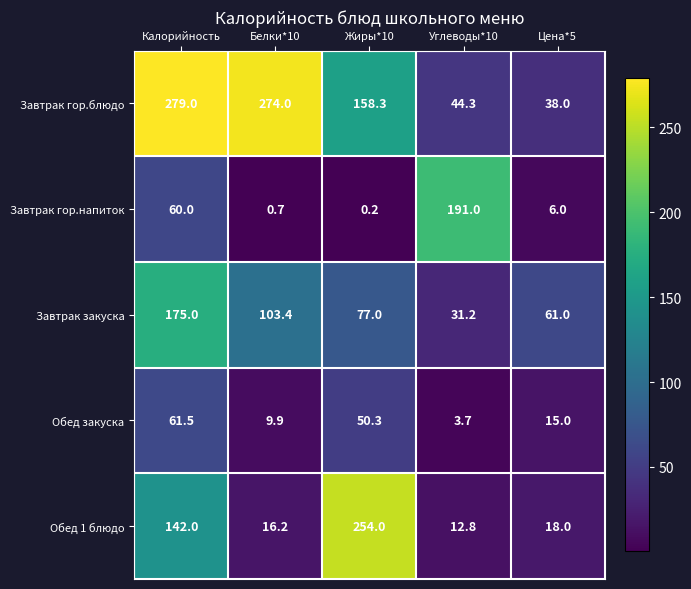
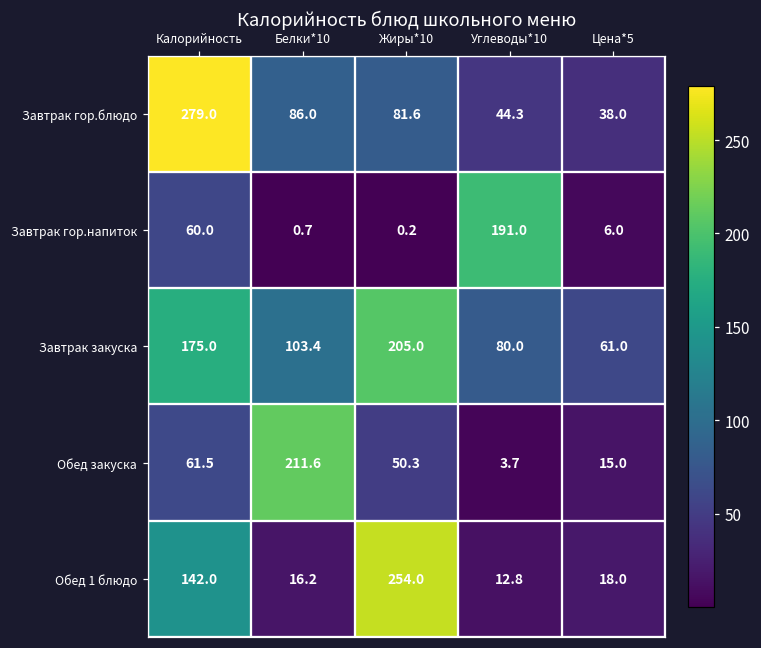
Завтрак гор.блюдо, Белки*10: 274.0 -> 86.0
Завтрак гор.блюдо, Жиры*10: 158.3 -> 81.6
Завтрак закуска, Жиры*10: 77.0 -> 205.0
Завтрак закуска, Углеводы*10: 31.2 -> 80.0
Обед закуска, Белки*10: 9.9 -> 211.6
